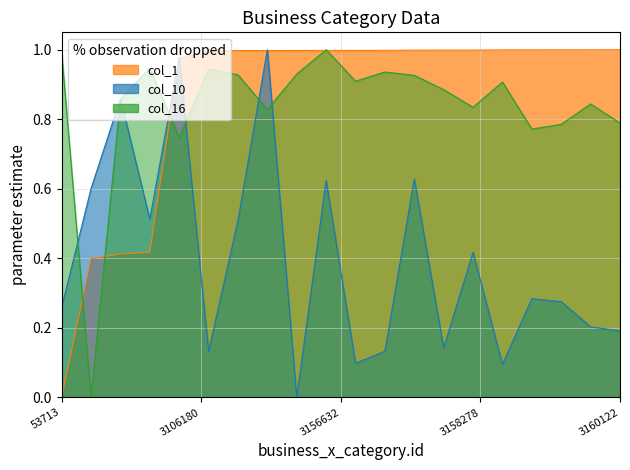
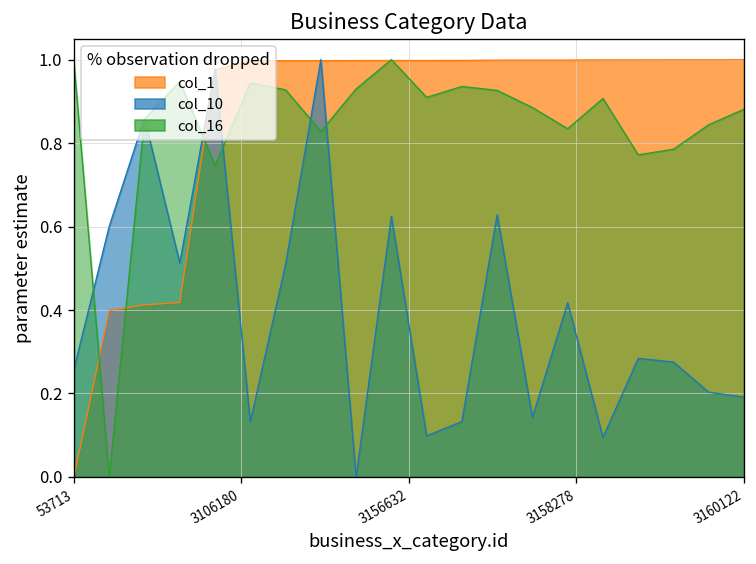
col_16, 3160122: 0.79 -> 0.88
